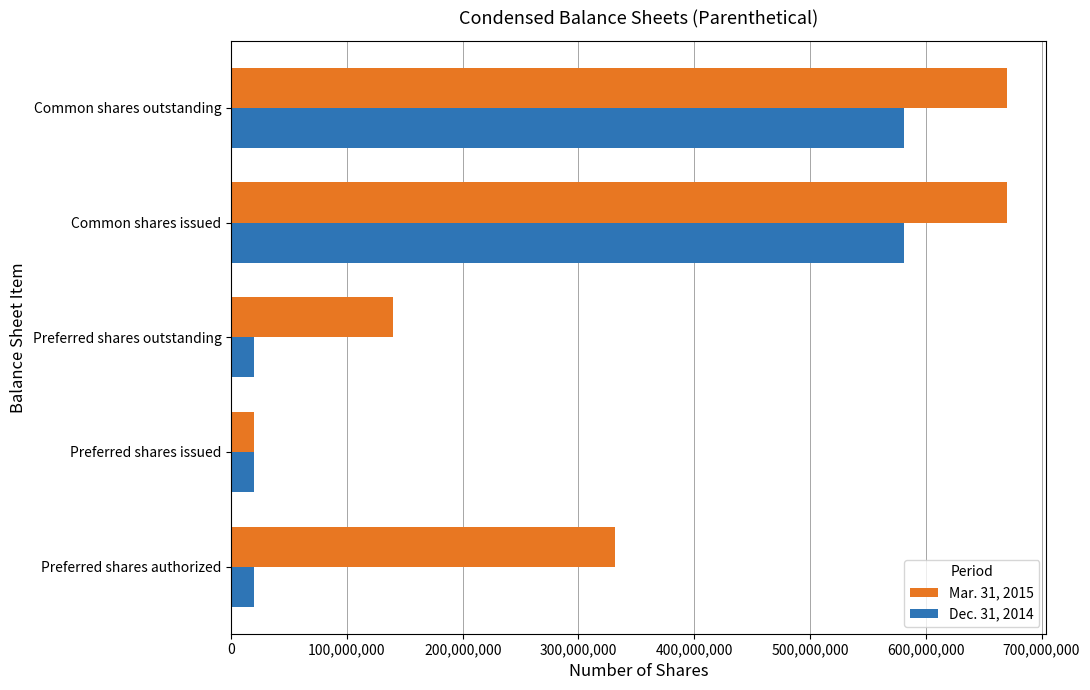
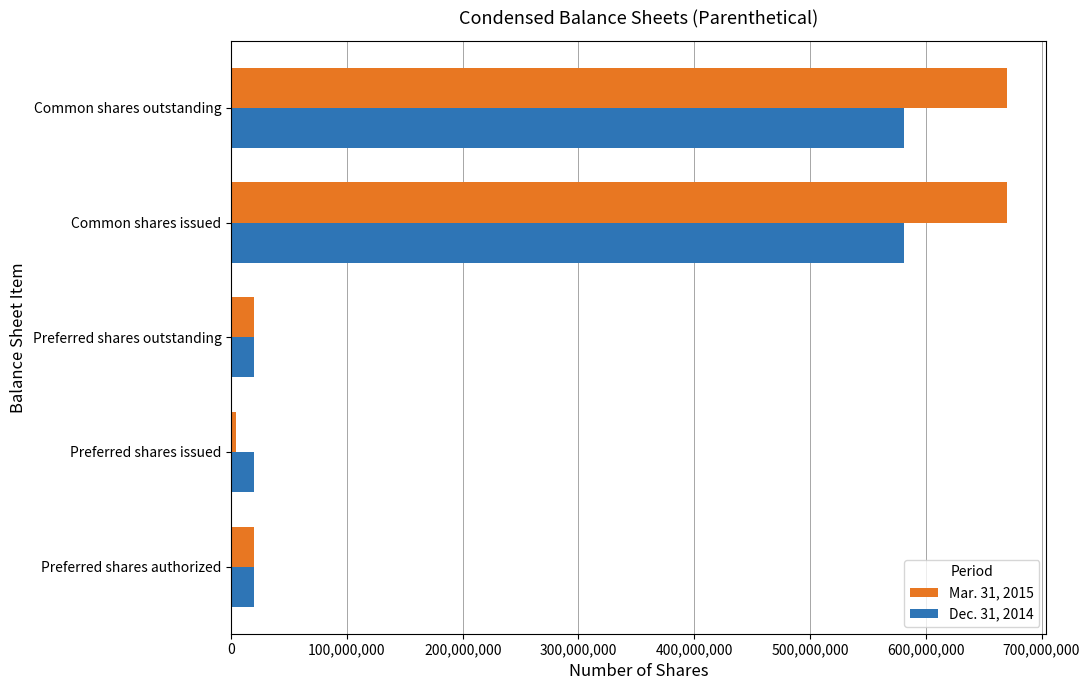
Mar. 31, 2015, Preferred shares outstanding: 140,000,000 -> 20,000,000
Mar. 31, 2015, Preferred shares issued: 20,000,000 -> 4,000,000
Mar. 31, 2015, Preferred shares authorized: 332,000,000 -> 20,000,000
